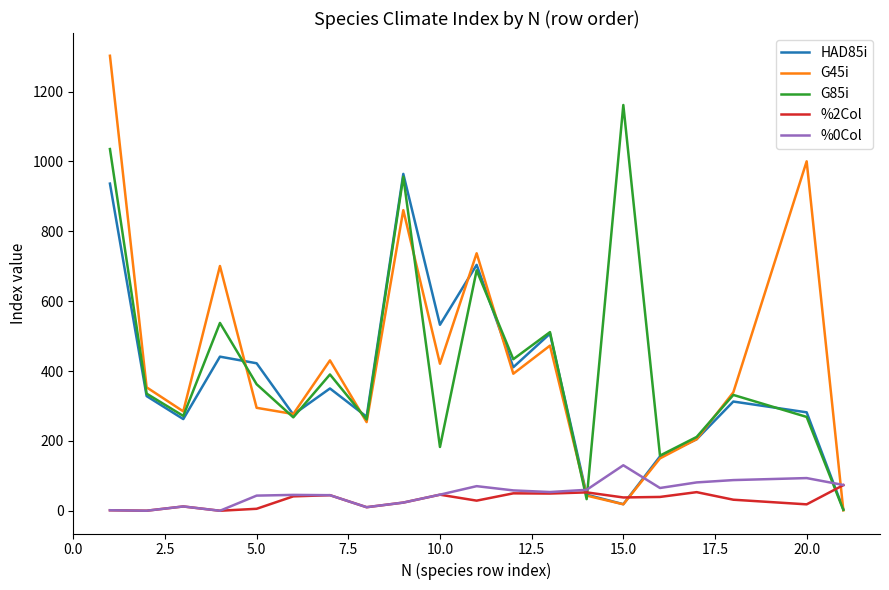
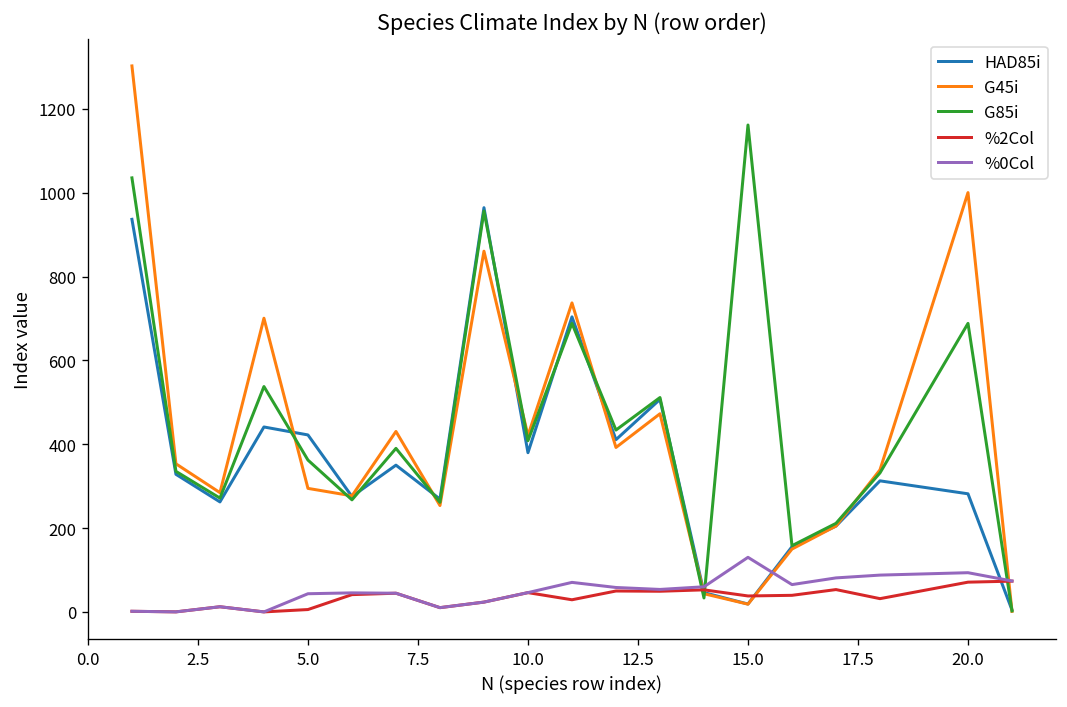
HAD85i, 10.0: 530 -> 380
G85i, 10.0: 180 -> 410
G85i, 20.0: 270 -> 690
%2Col, 20.0: 20 -> 70
